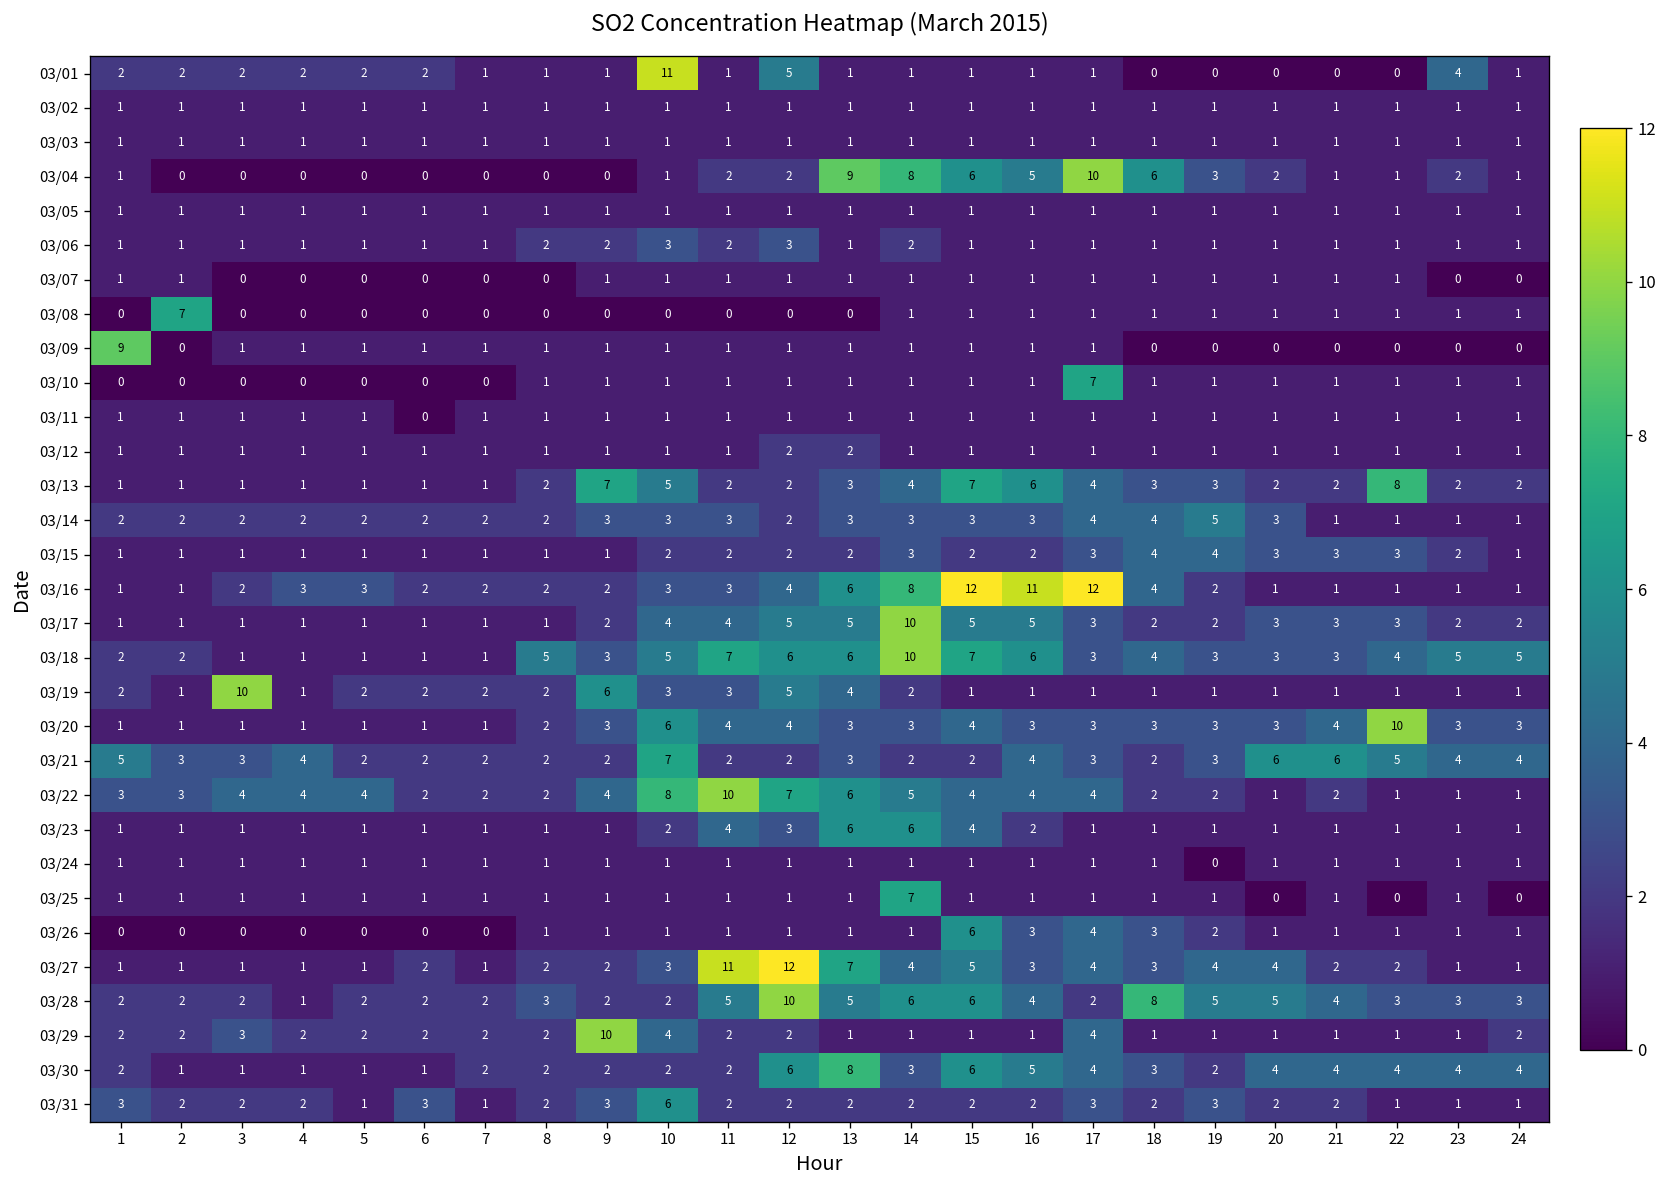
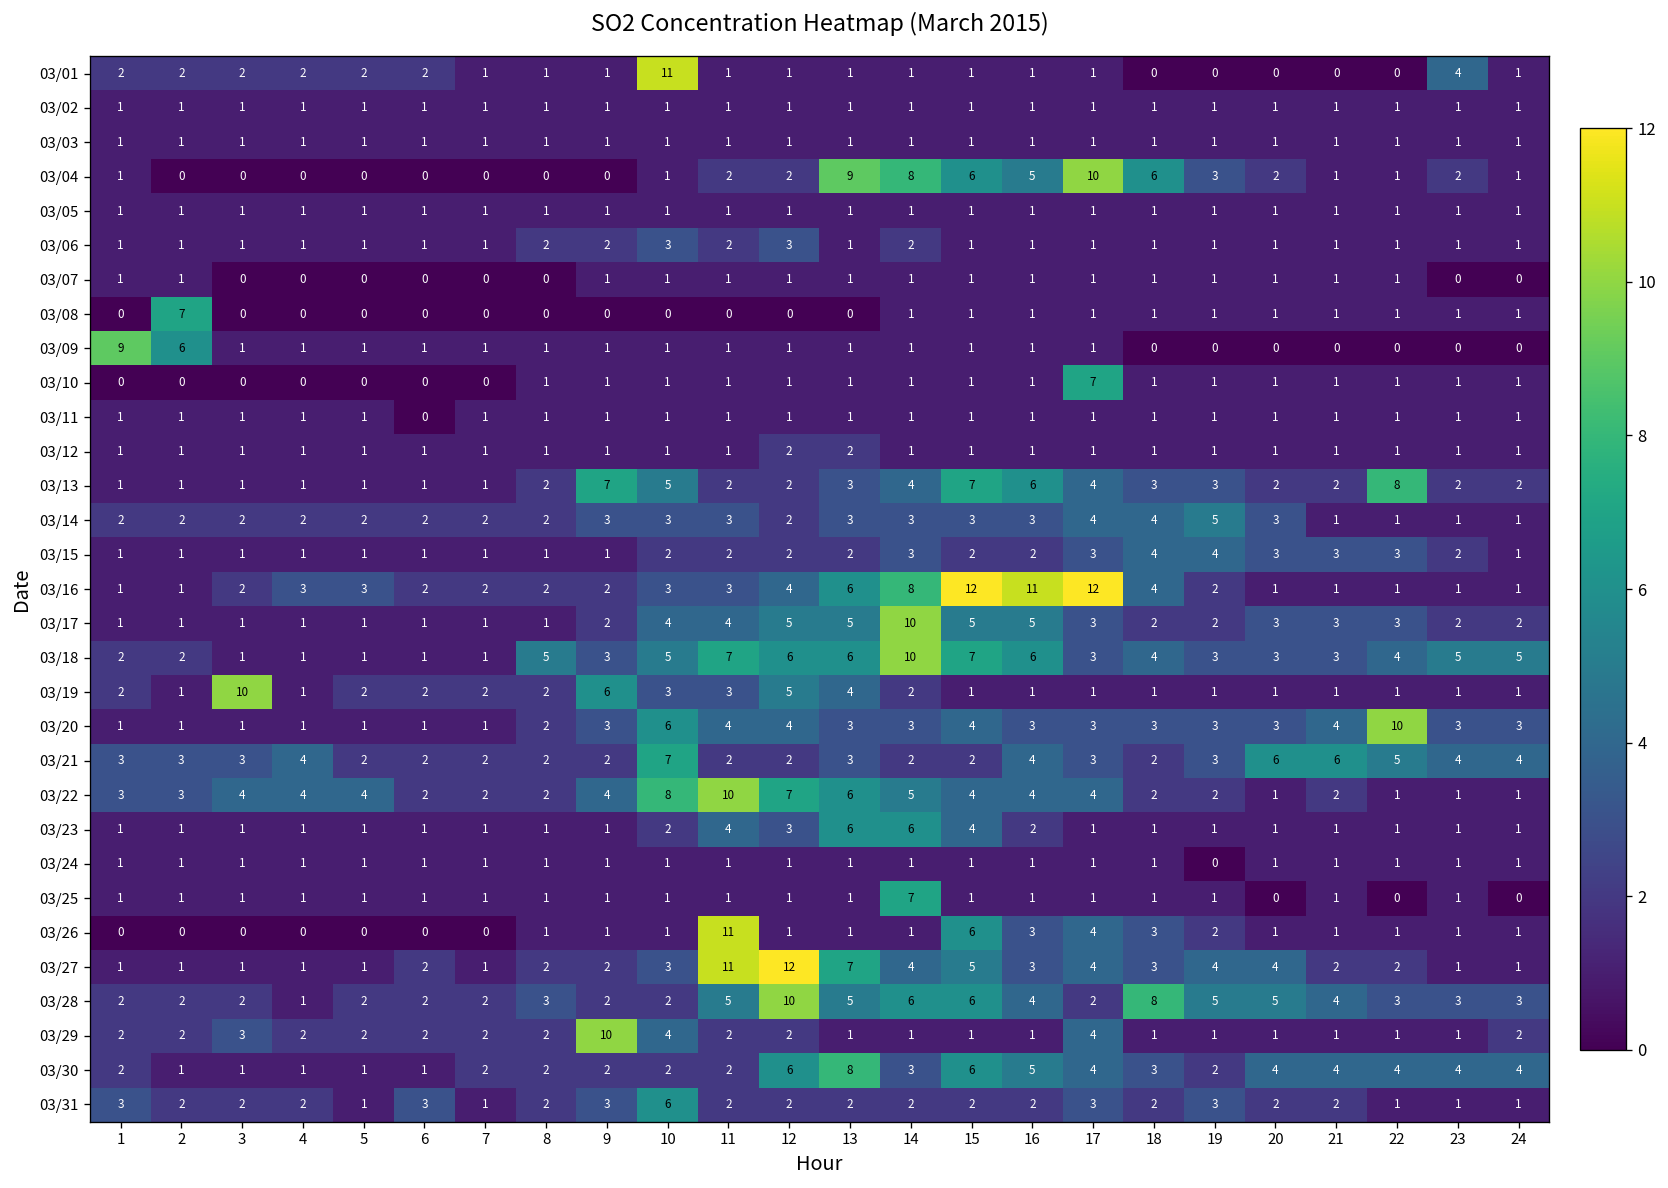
03/01, 12: 5 -> 1
03/09, 2: 0 -> 6
03/21, 1: 5 -> 3
03/26, 11: 1 -> 11
